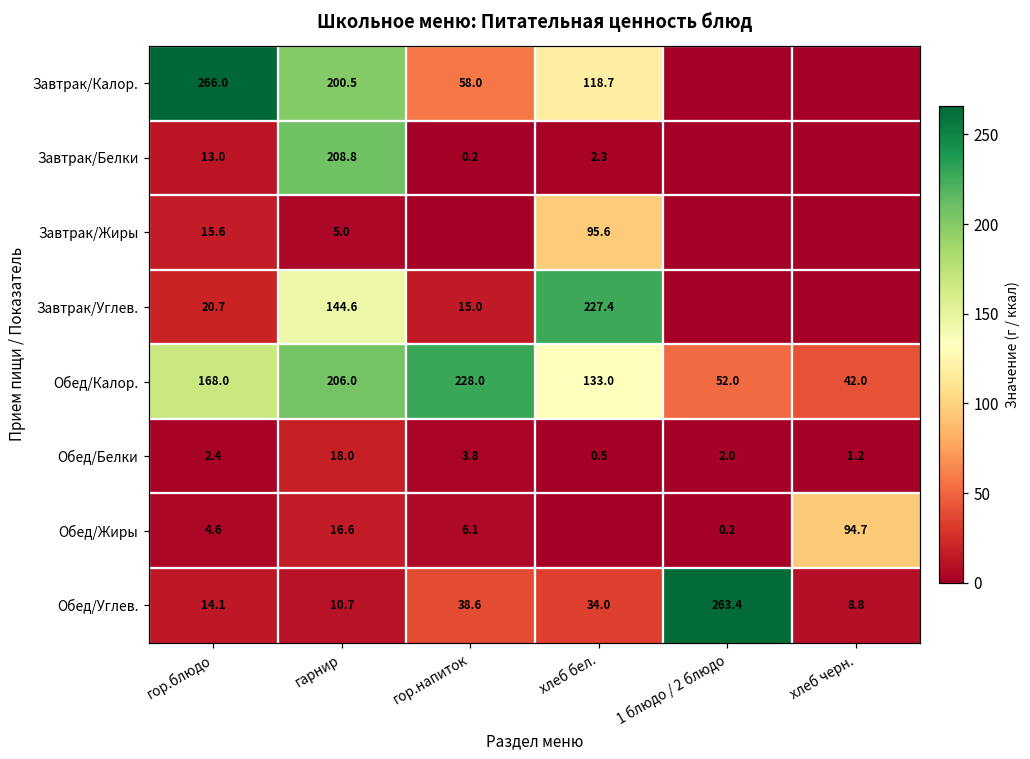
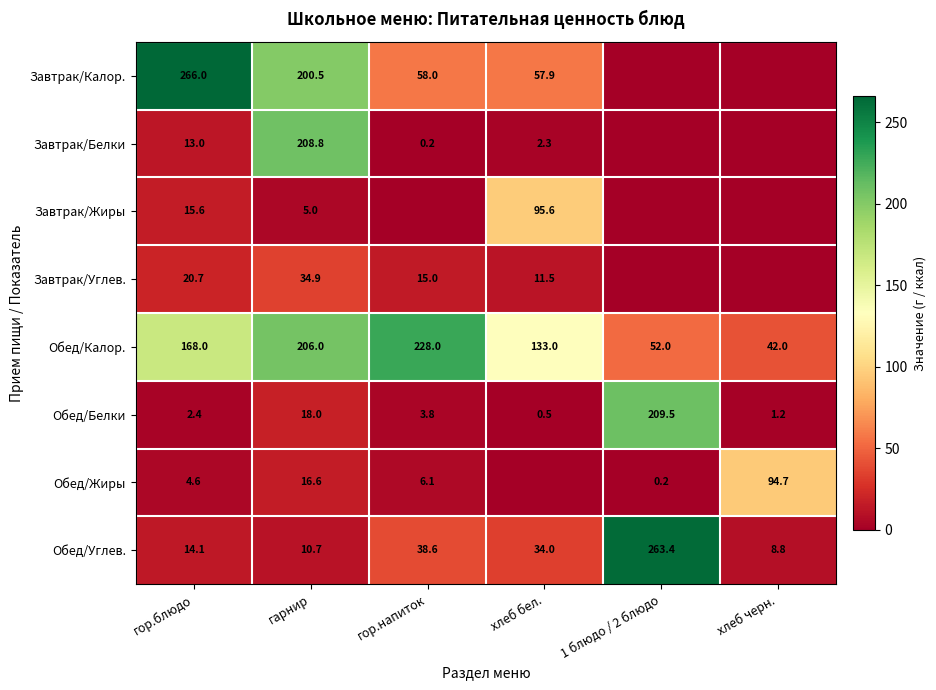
Завтрак/Калор., хлеб бел.: 118.7 -> 57.9
Завтрак/Углев., гарнир: 144.6 -> 34.9
Завтрак/Углев., хлеб бел.: 227.4 -> 11.5
Обед/Белки, 1 блюдо / 2 блюдо: 2.0 -> 209.5
